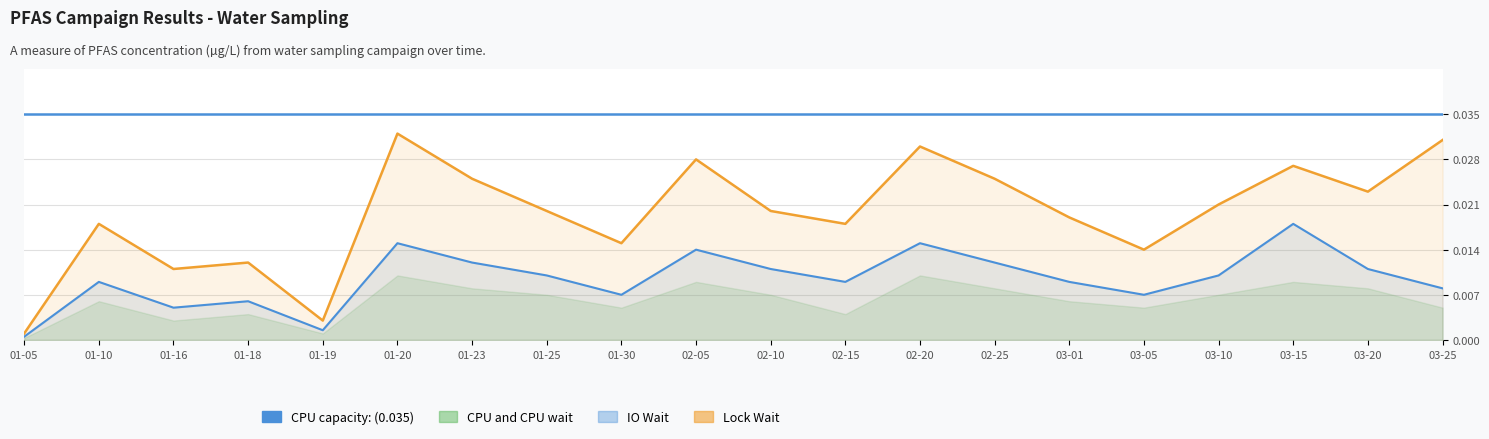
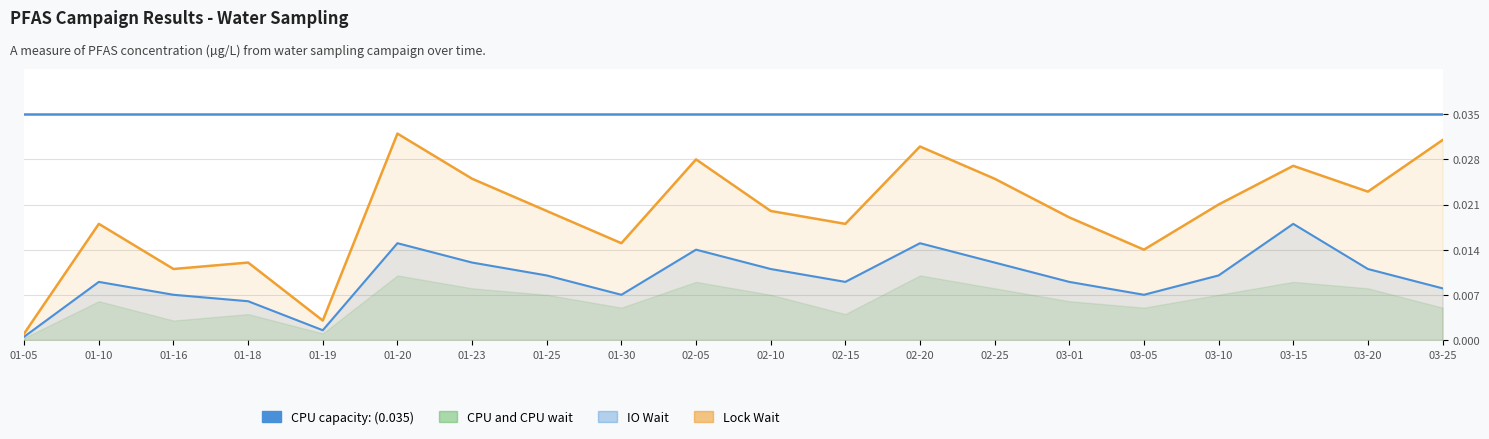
IO Wait, 01-16: 0.005 -> 0.007
